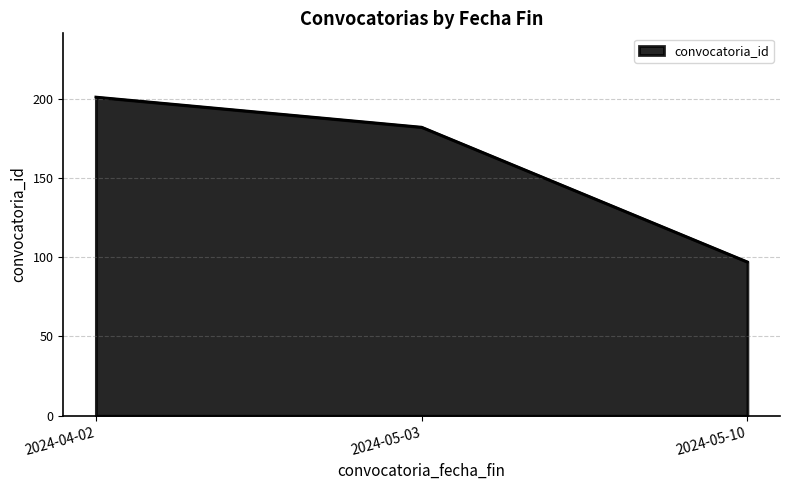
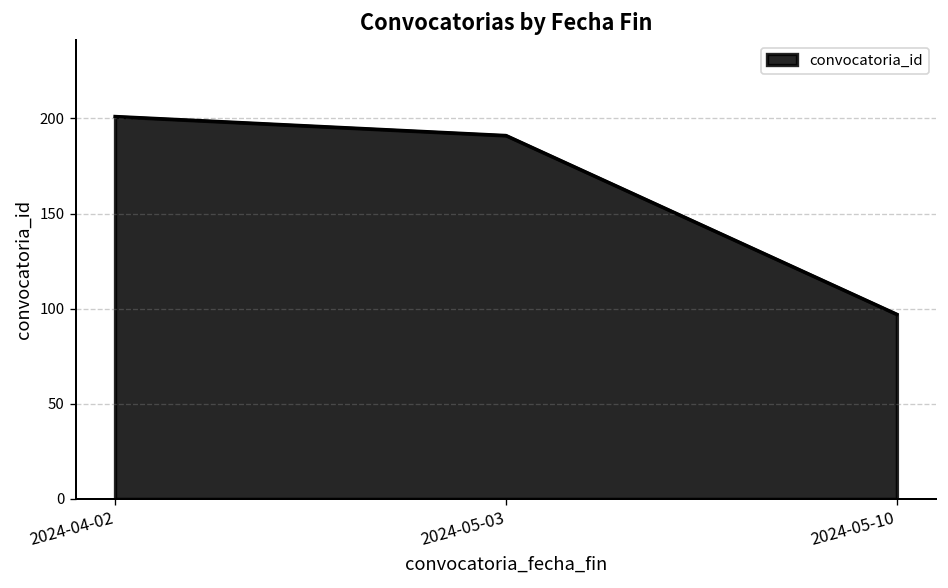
2024-05-03: 182 -> 191
